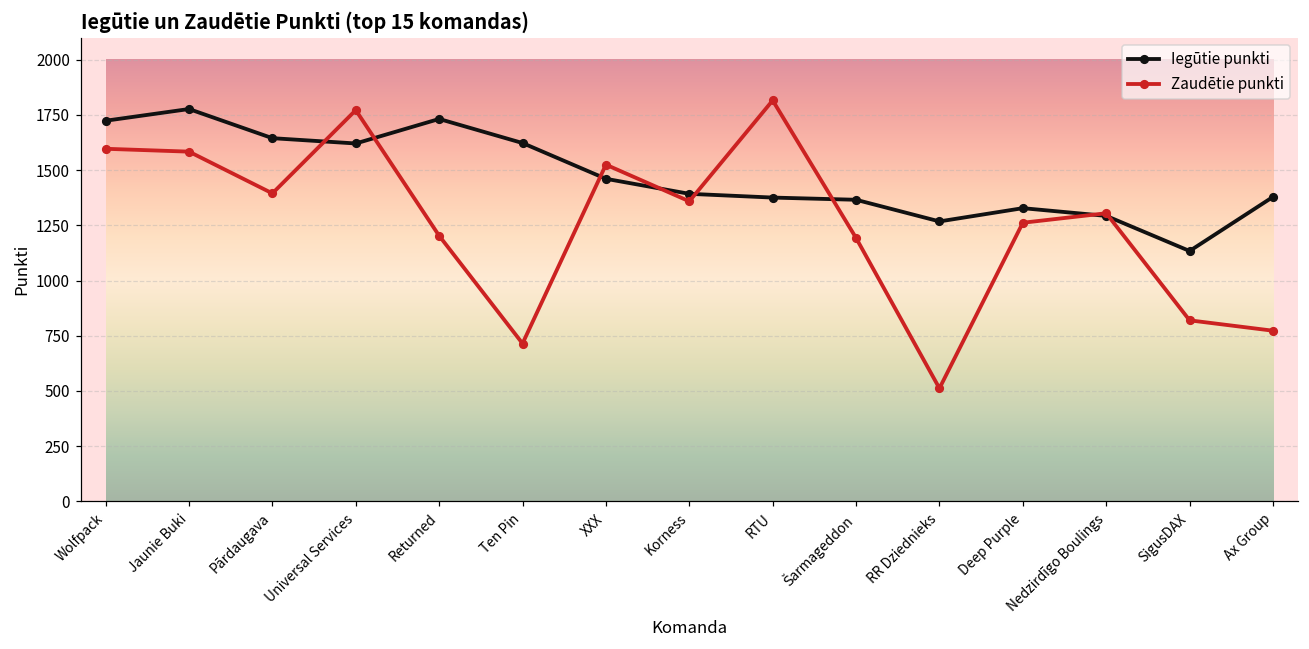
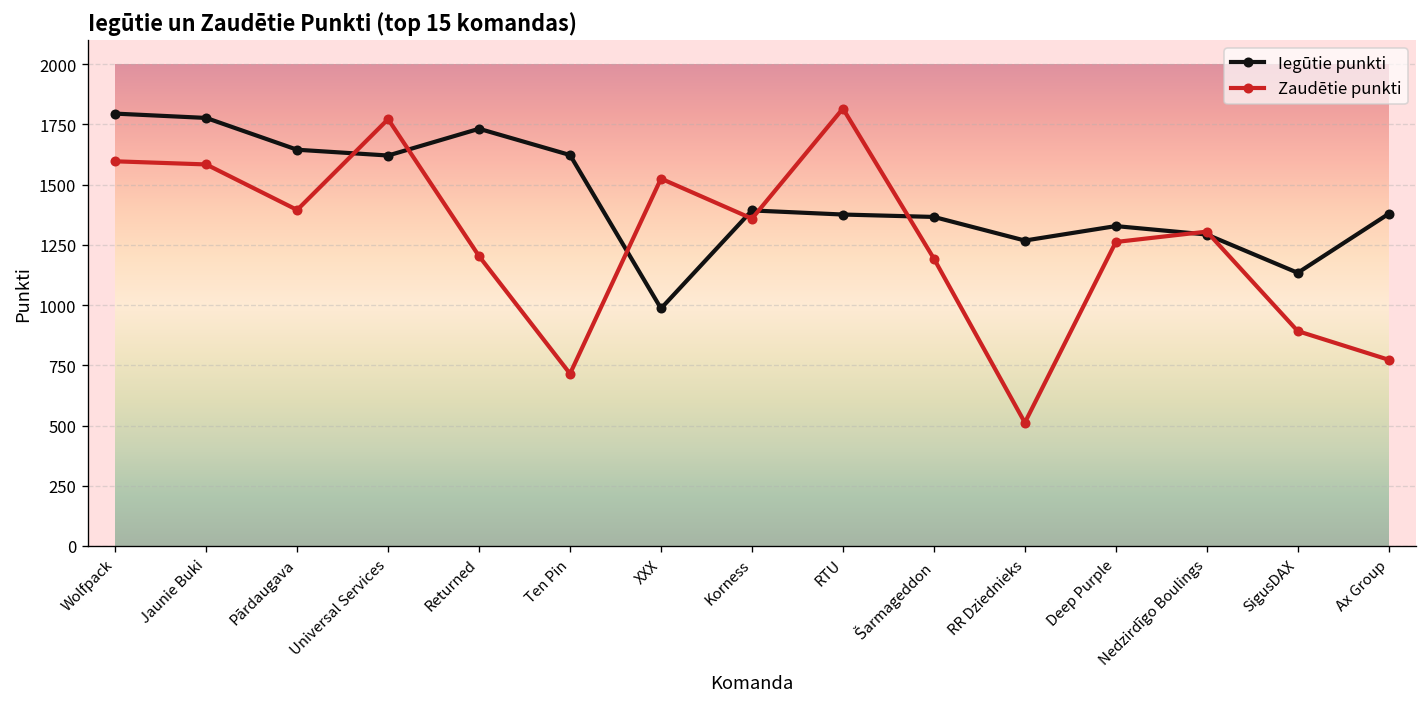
Iegūtie punkti, Wolfpack: 1720 -> 1800
Iegūtie punkti, XXX: 1460 -> 990
Zaudētie punkti, SigusDAX: 820 -> 890
